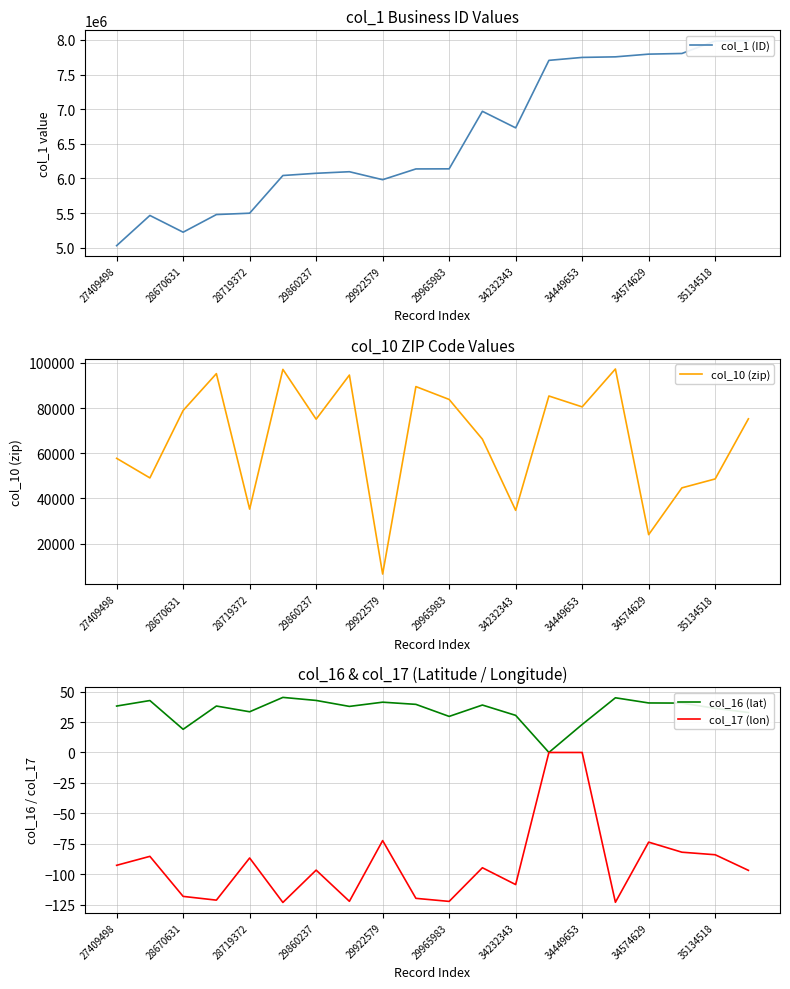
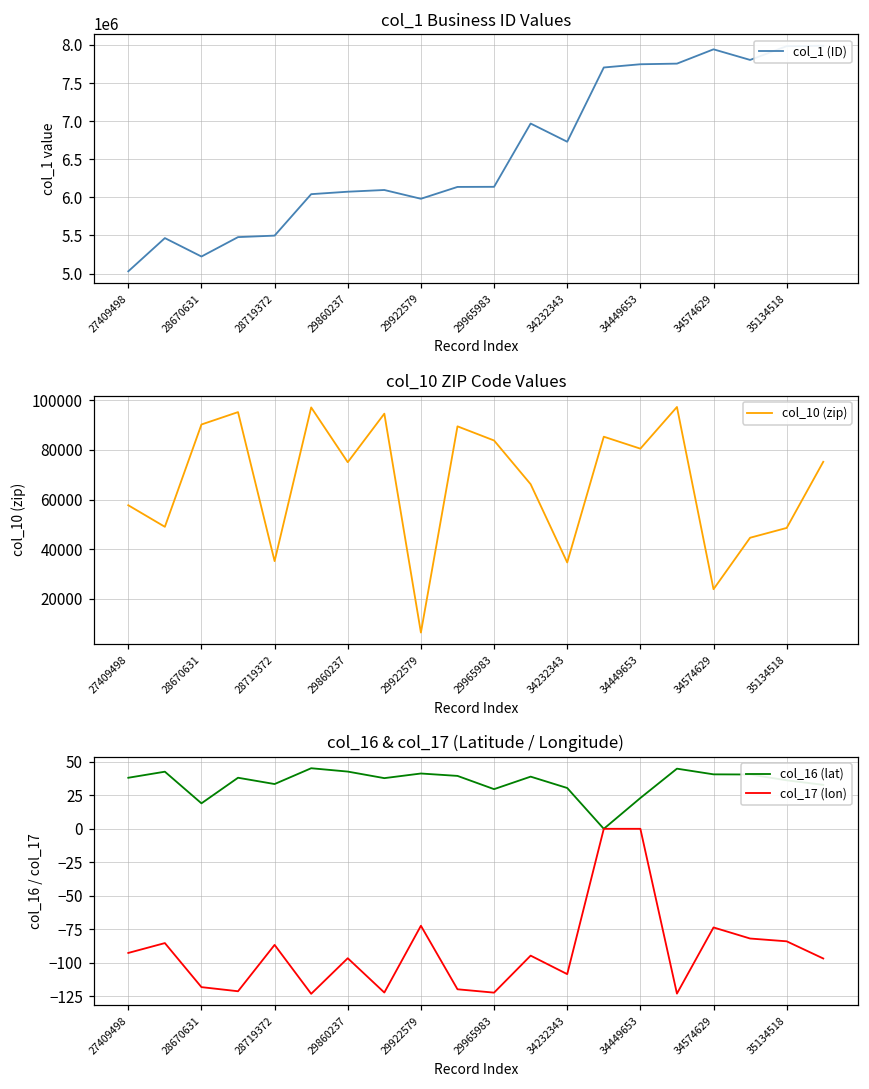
col_1 Business ID Values, 34574629: 7800000 -> 7900000
col_10 ZIP Code Values, 28670631: 79000 -> 90000
